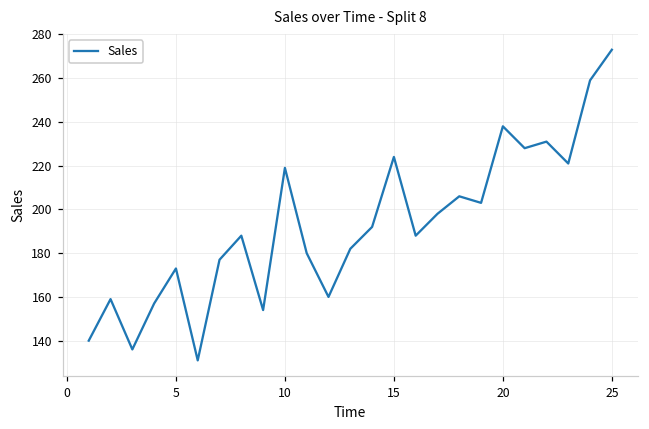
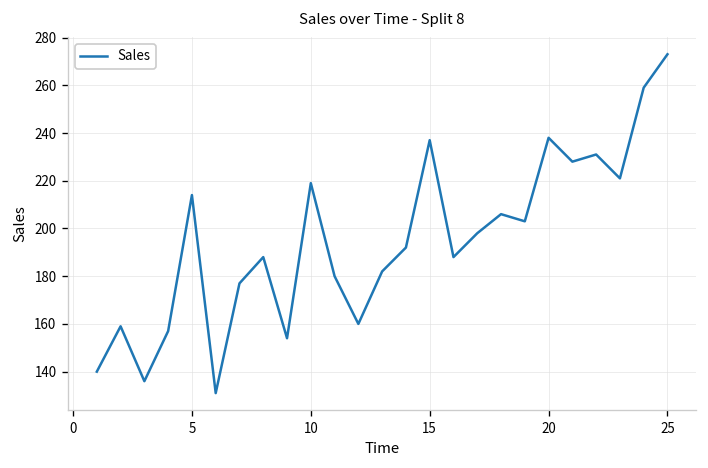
5: 173 -> 214
15: 224 -> 237
